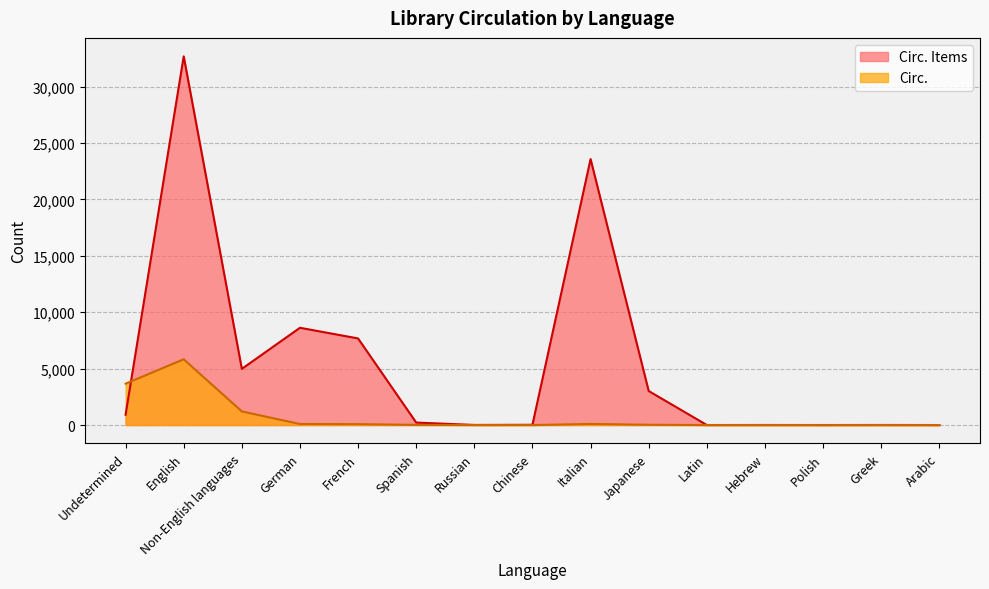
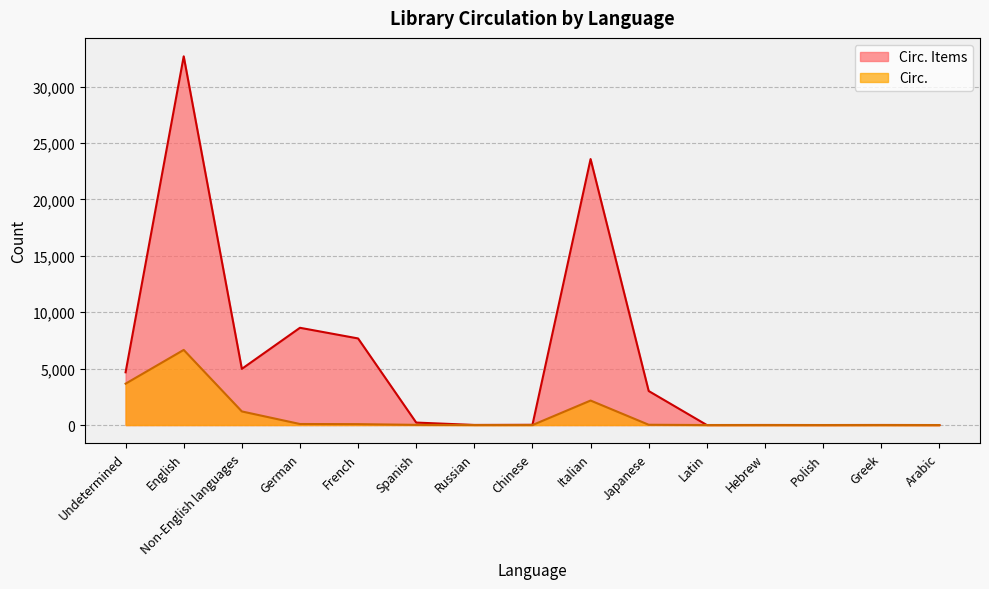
Circ. Items, Undetermined: 900 -> 4,700
Circ., English: 5,800 -> 6,700
Circ., Italian: 100 -> 2,200
